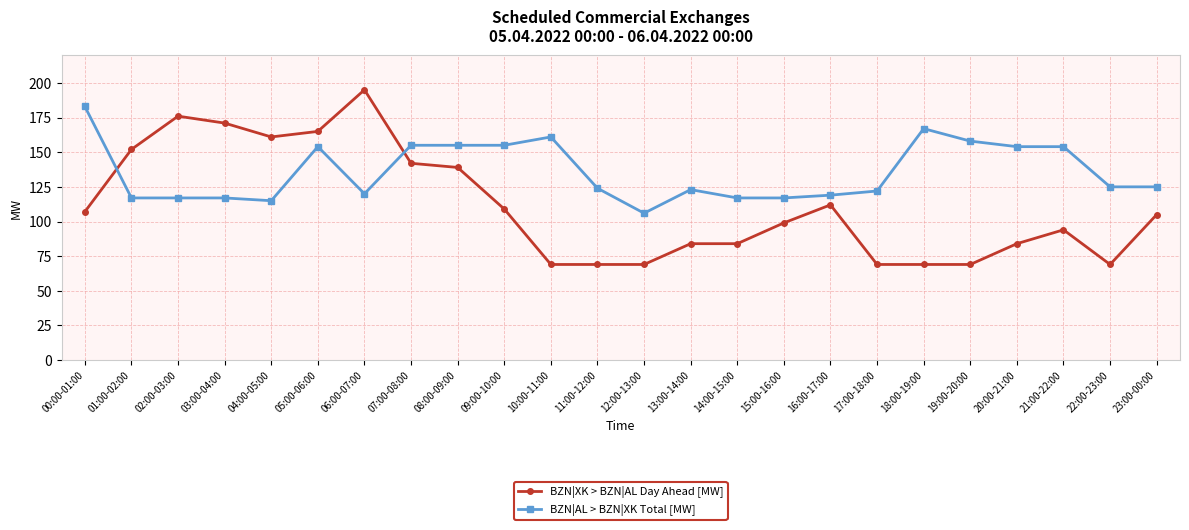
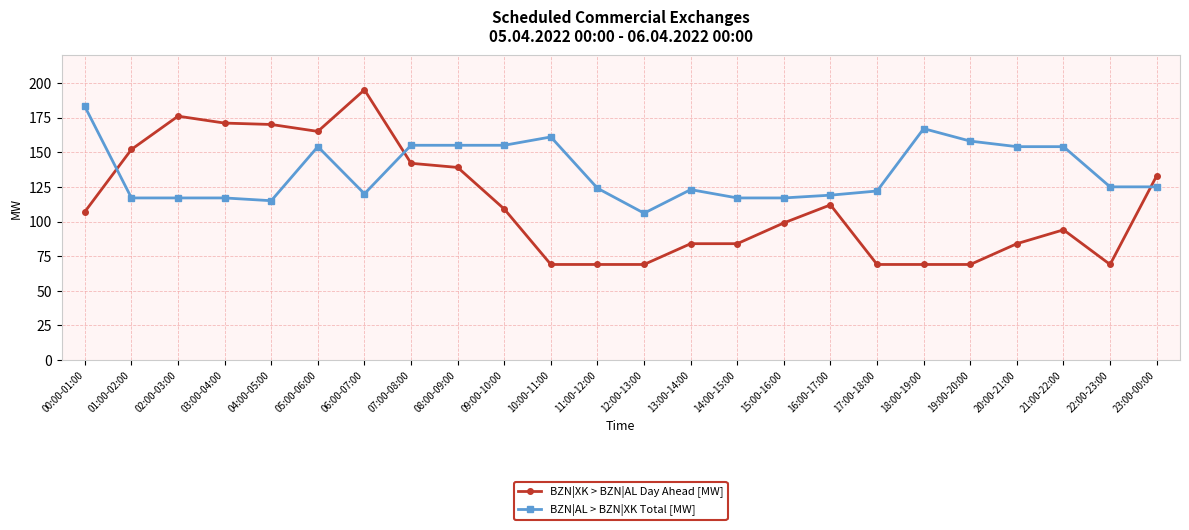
BZN|XK > BZN|AL Day Ahead [MW], 04:00-05:00: 161 -> 170
BZN|XK > BZN|AL Day Ahead [MW], 23:00-00:00: 105 -> 133
